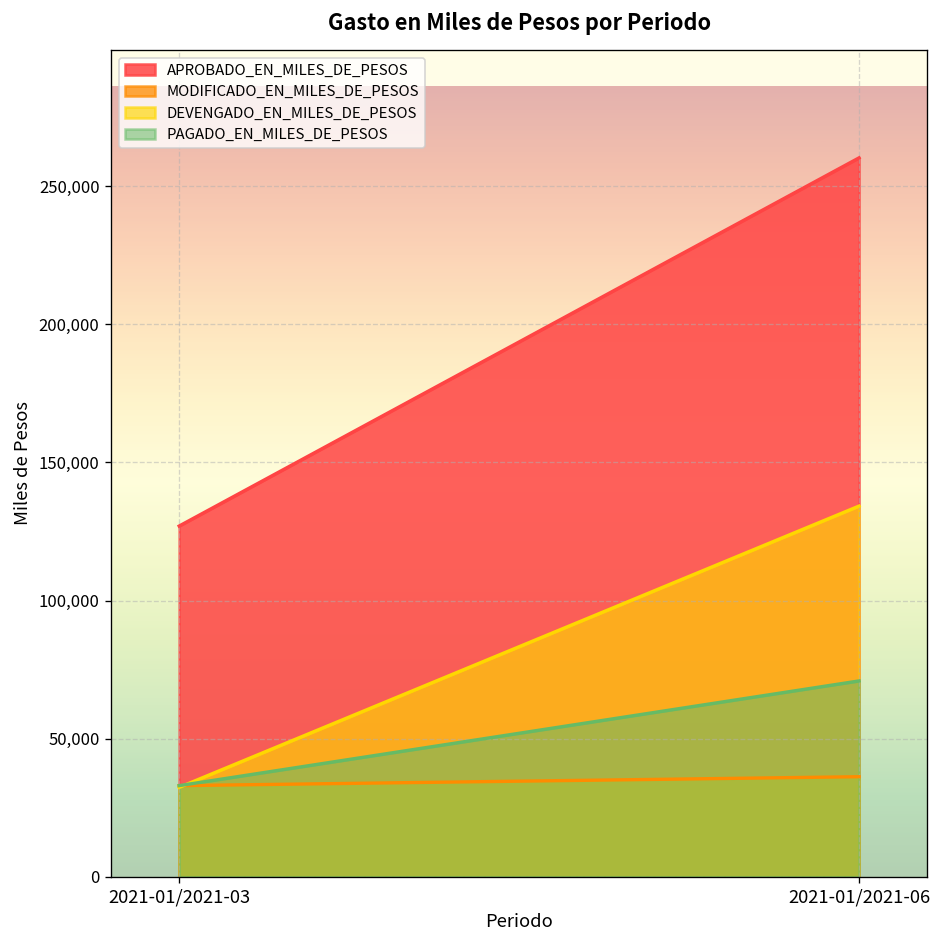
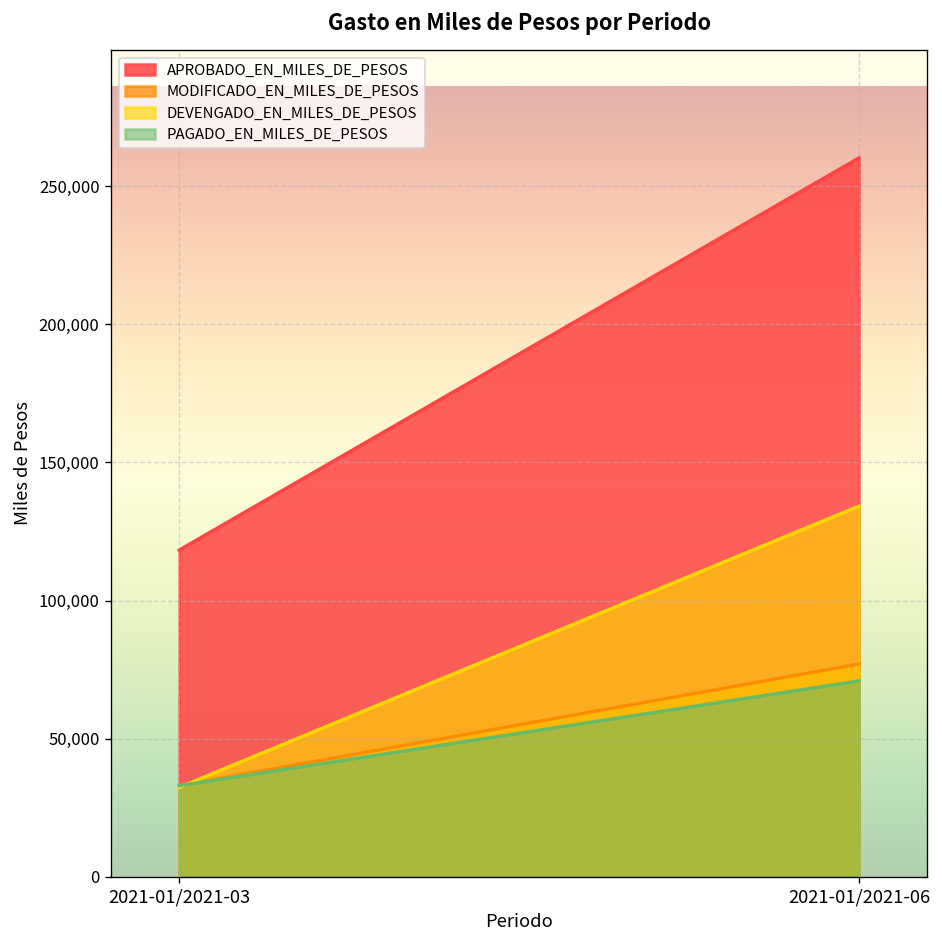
APROBADO_EN_MILES_DE_PESOS, 2021-01/2021-03: 127,000 -> 118,000
MODIFICADO_EN_MILES_DE_PESOS, 2021-01/2021-06: 36,000 -> 77,000
